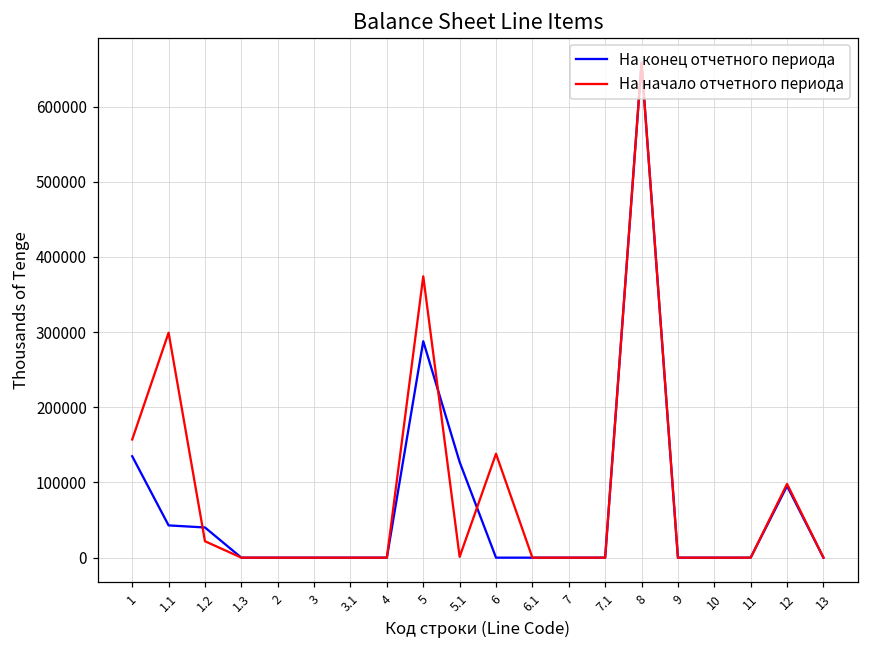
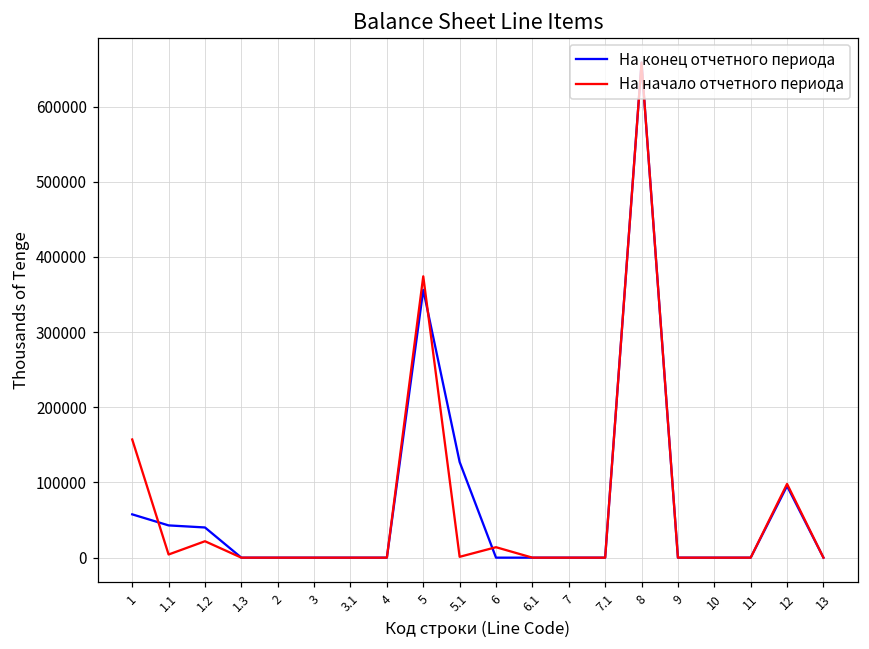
На конец отчетного периода, 1: 130000 -> 60000
На начало отчетного периода, 1.1: 300000 -> 0
На конец отчетного периода, 5: 290000 -> 360000
На начало отчетного периода, 6: 140000 -> 10000
